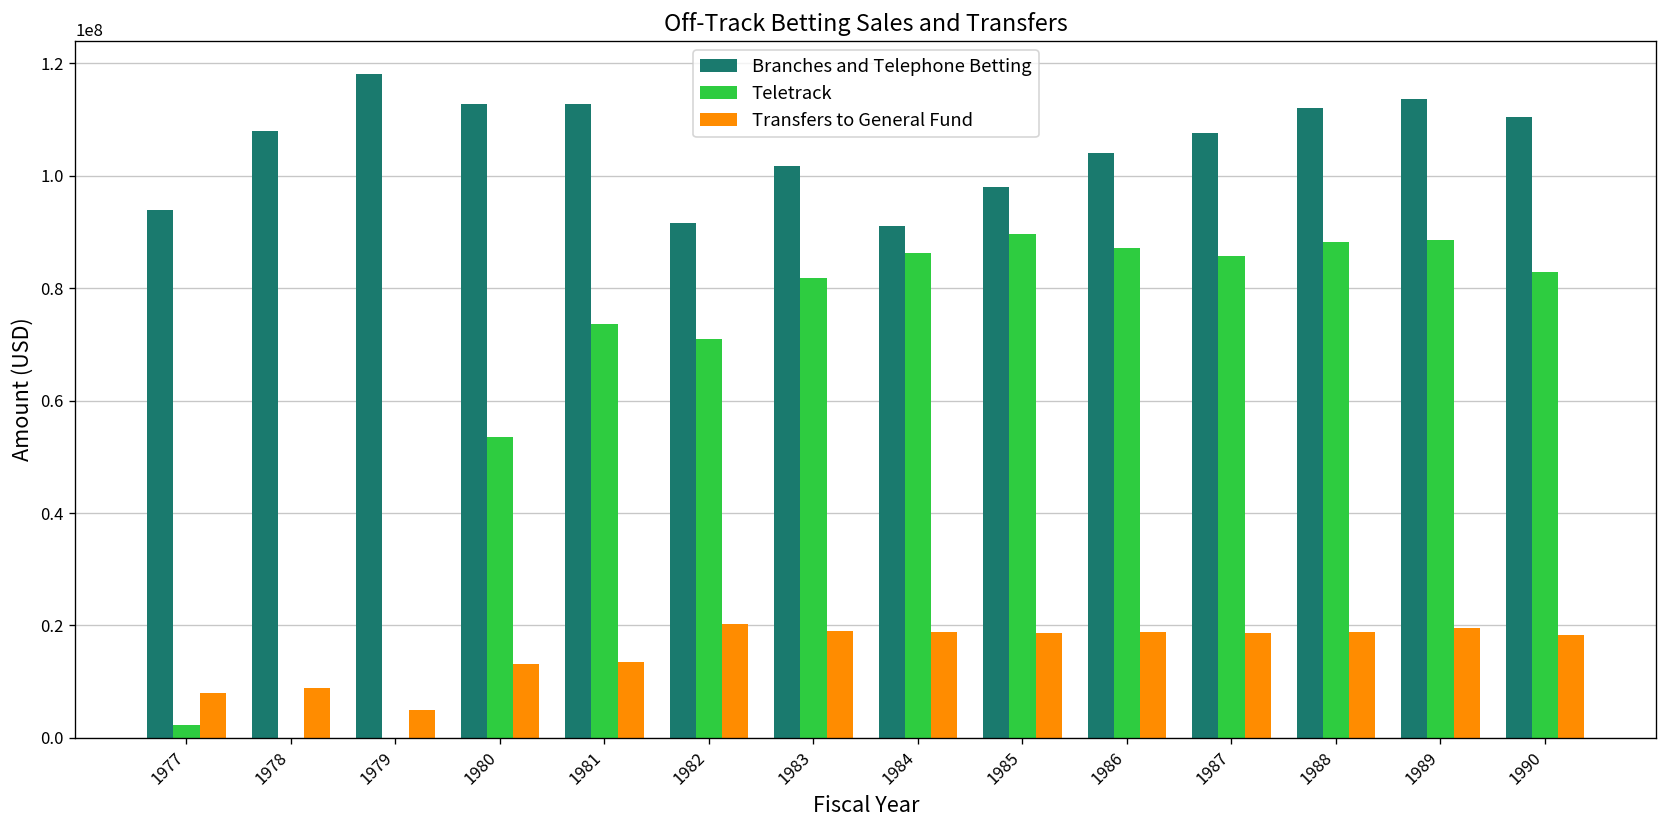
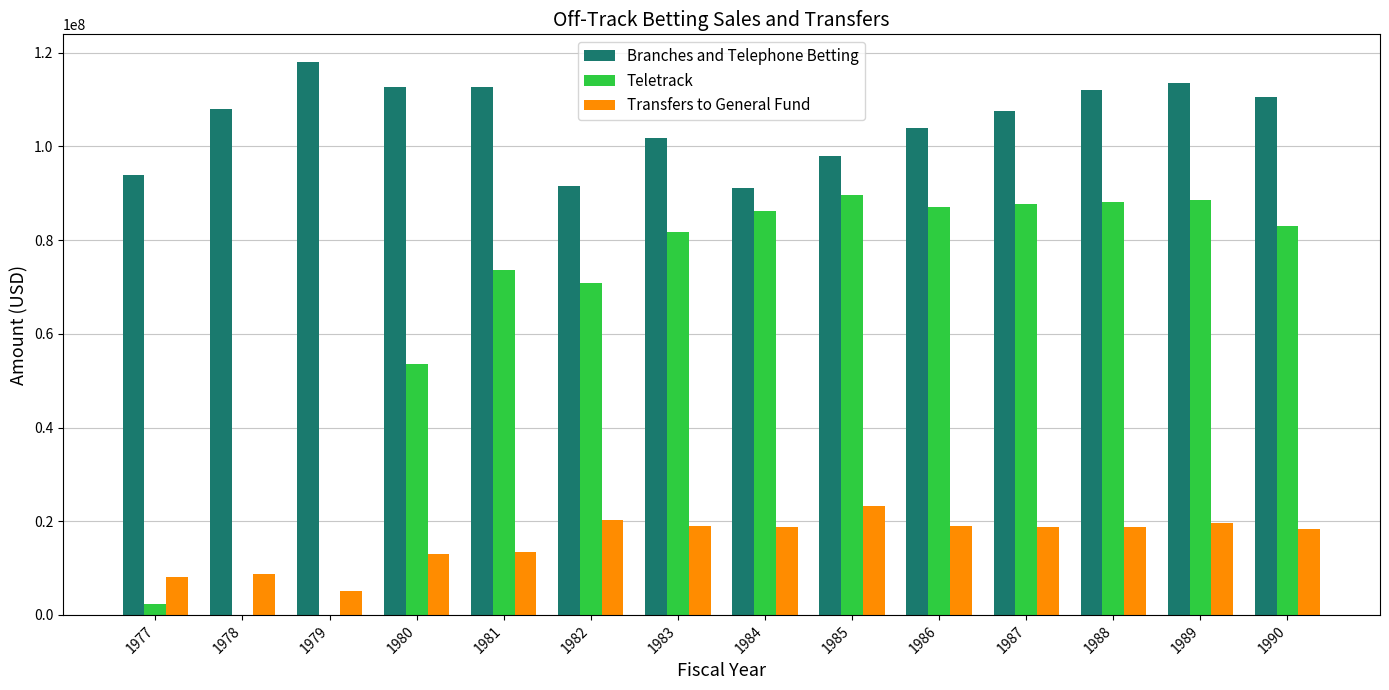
Transfers to General Fund, 1985: 19000000 -> 23000000
Teletrack, 1987: 86000000 -> 88000000
